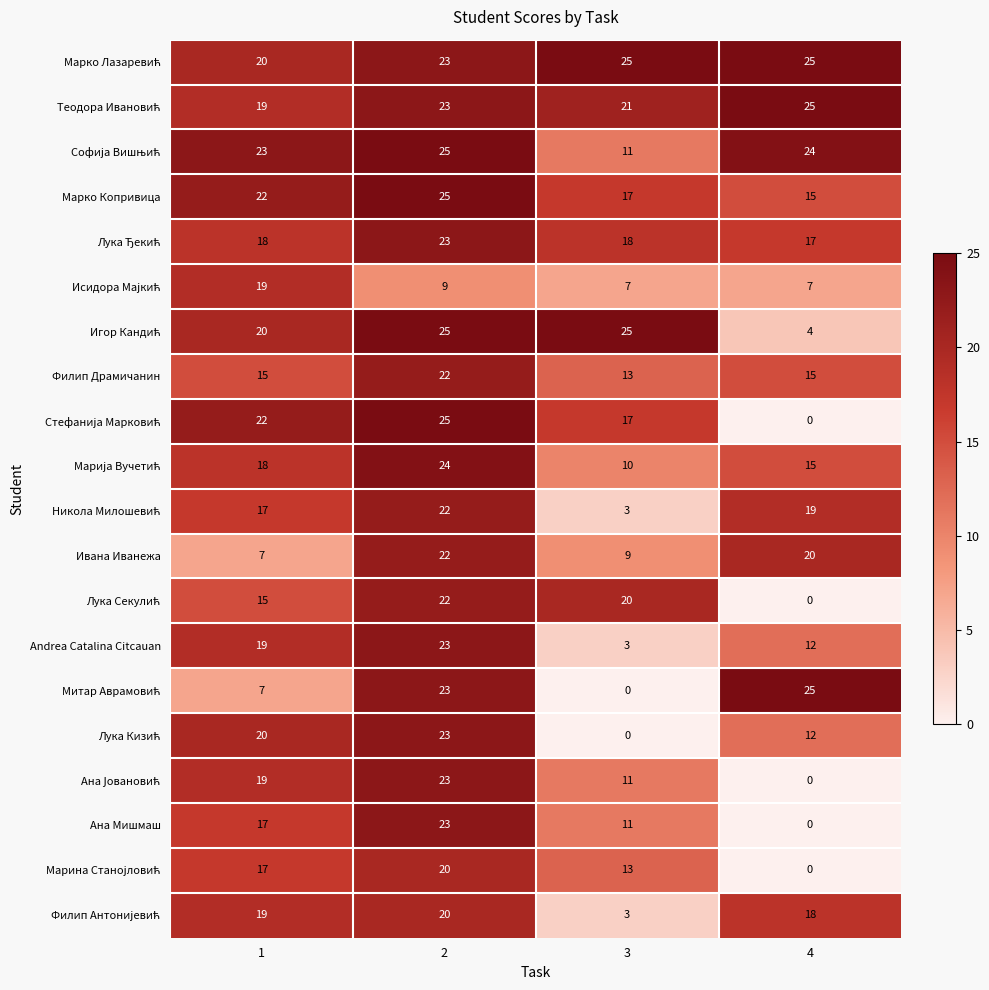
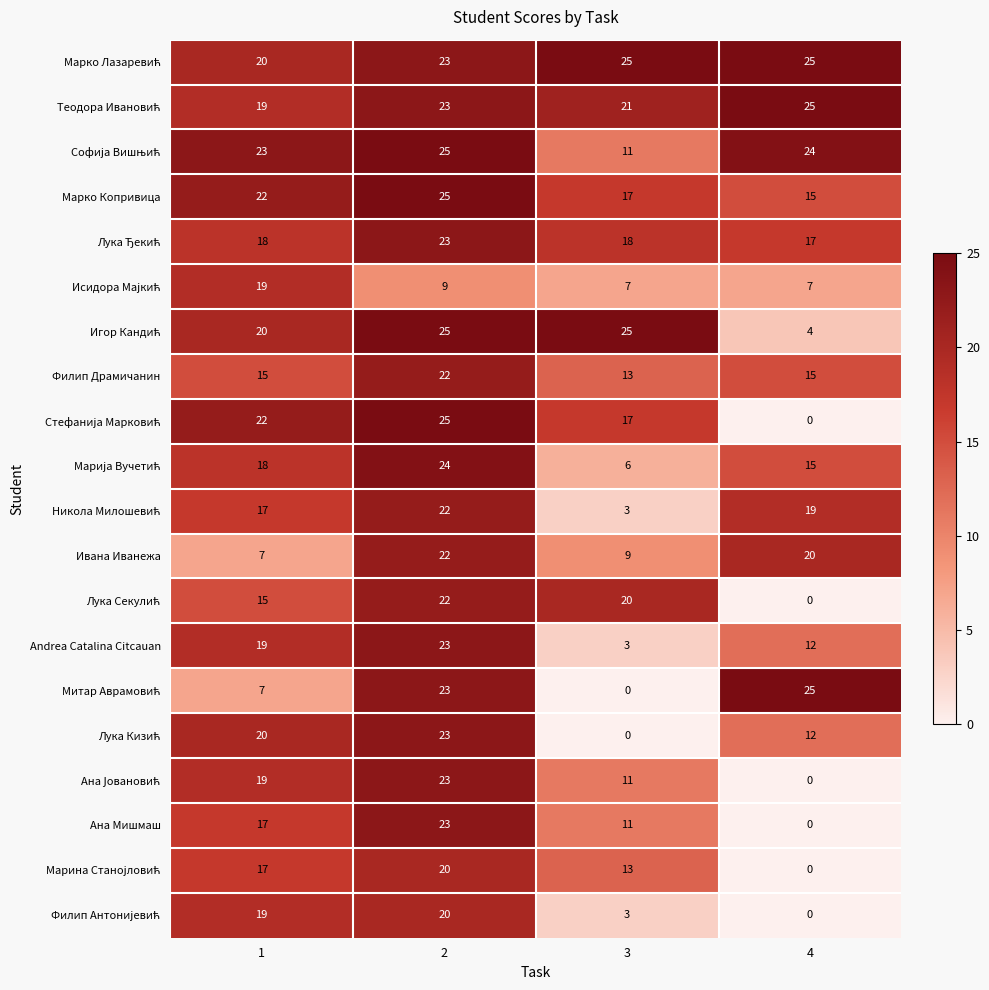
Марија Вучетић, 3: 10 -> 6
Филип Антонијевић, 4: 18 -> 0
